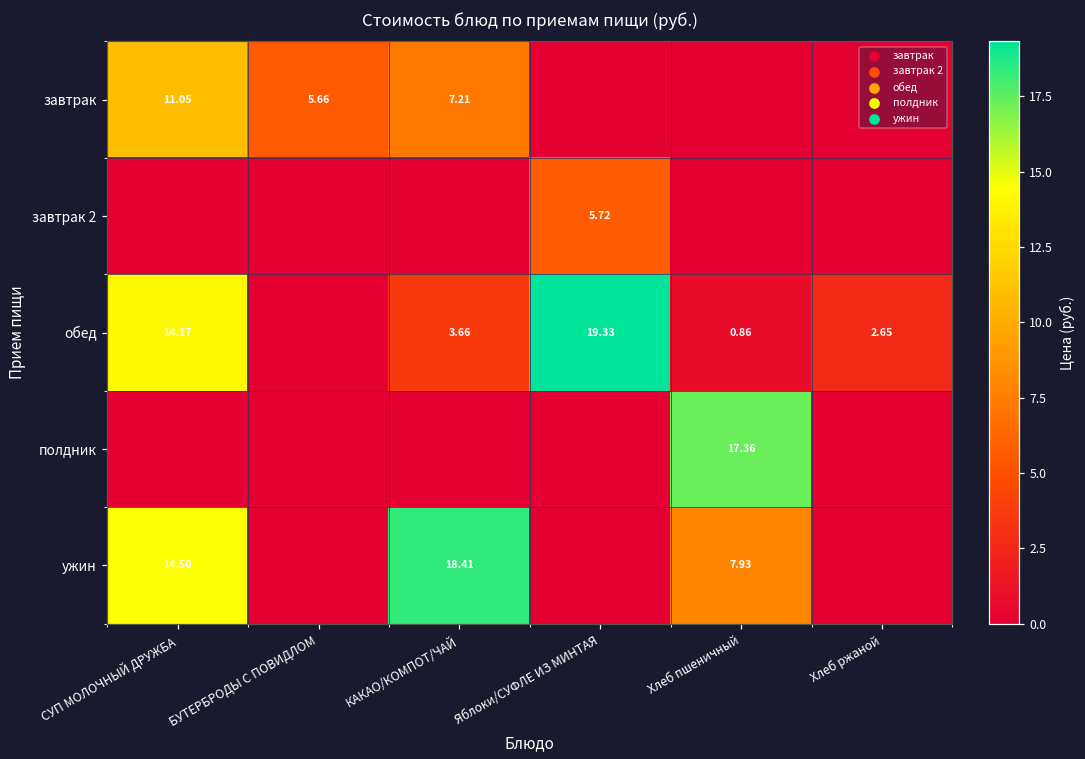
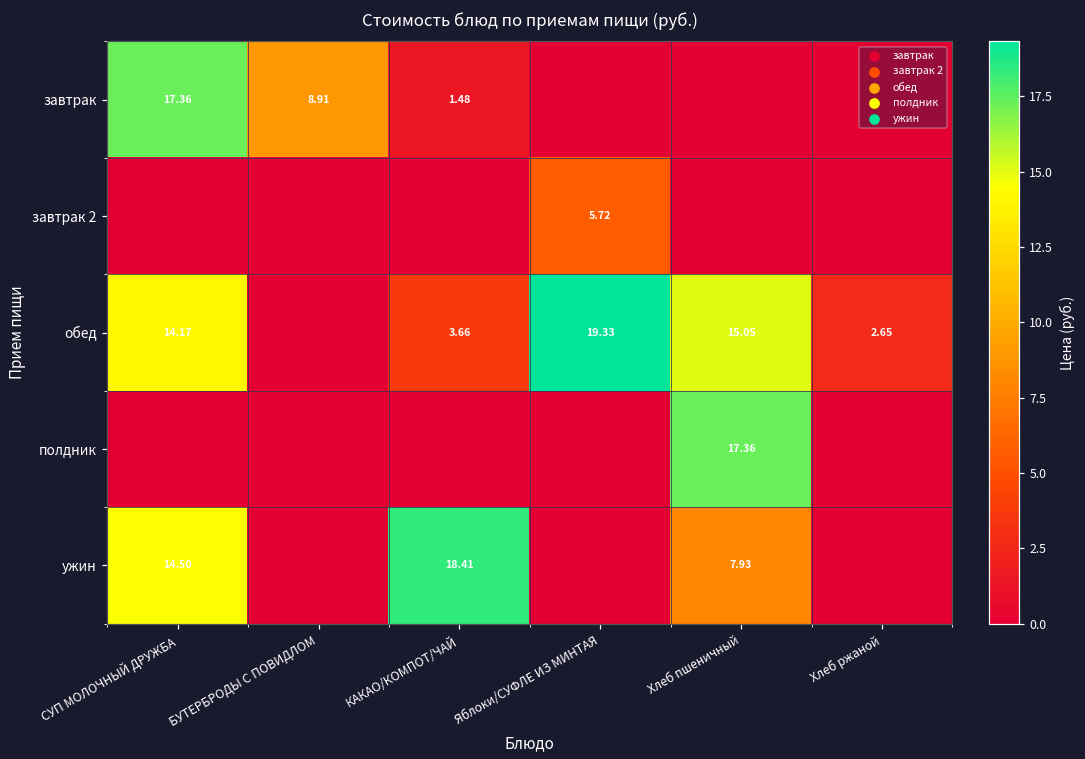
завтрак, СУП МОЛОЧНЫЙ ДРУЖБА: 11.05 -> 17.36
завтрак, БУТЕРБРОДЫ С ПОВИДЛОМ: 5.66 -> 8.91
завтрак, КАКАО/КОМПОТ/ЧАЙ: 7.21 -> 1.48
обед, Хлеб пшеничный: 0.86 -> 15.05
